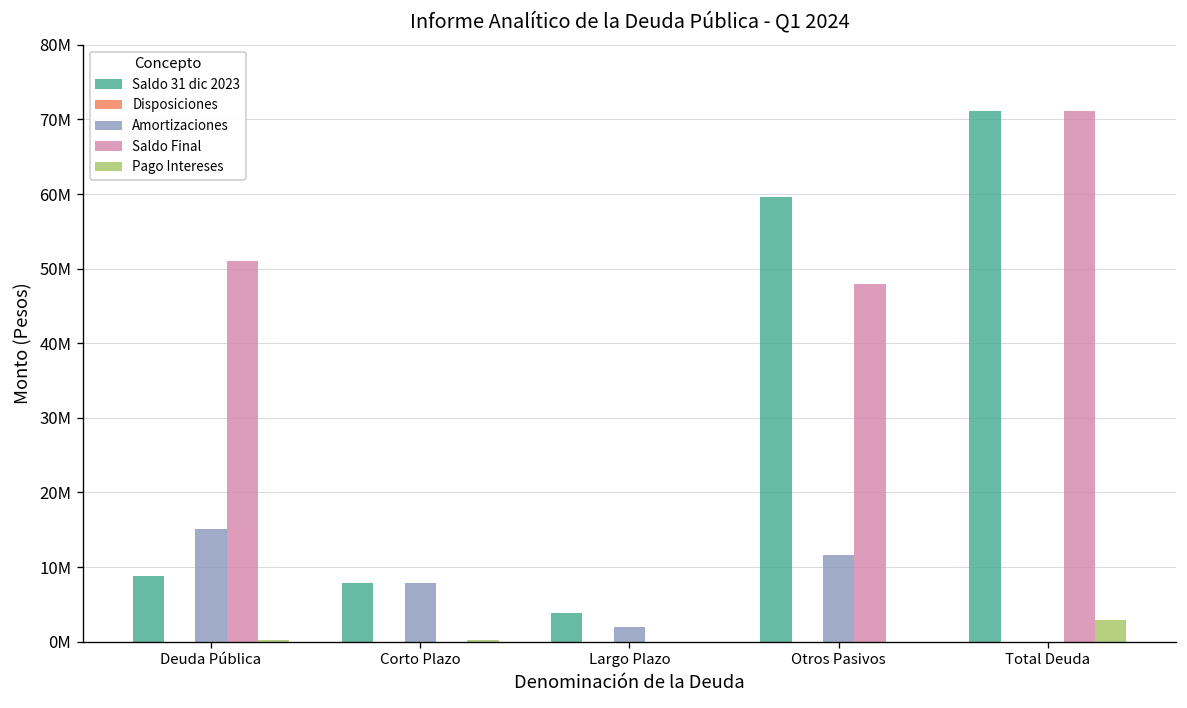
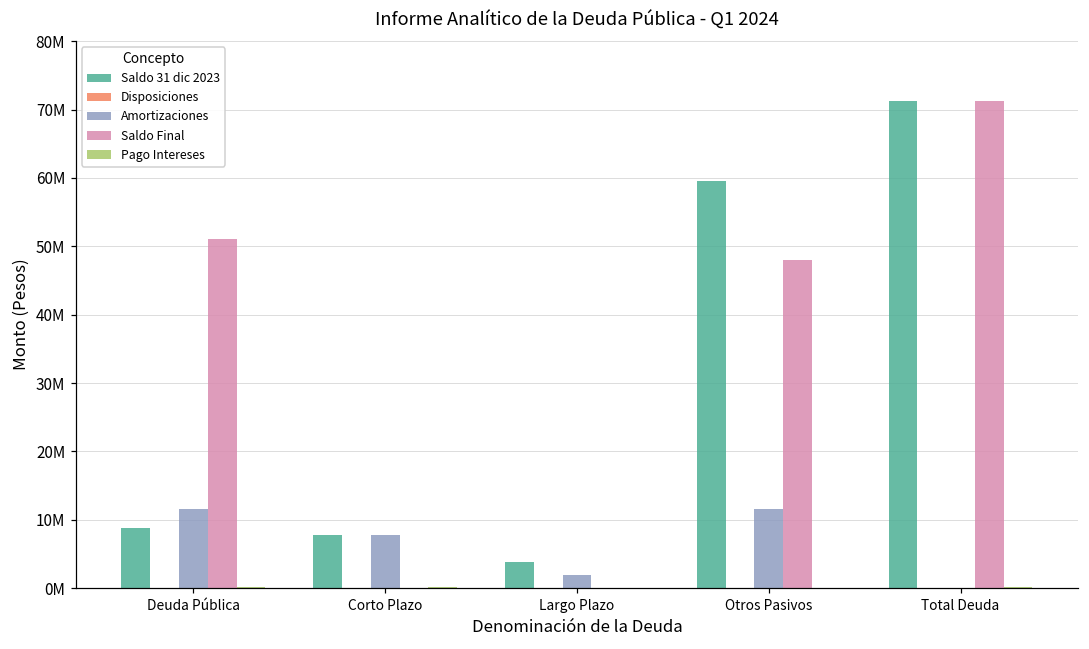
Amortizaciones, Deuda Pública: 15000000 -> 12000000
Pago Intereses, Total Deuda: 3000000 -> 0
